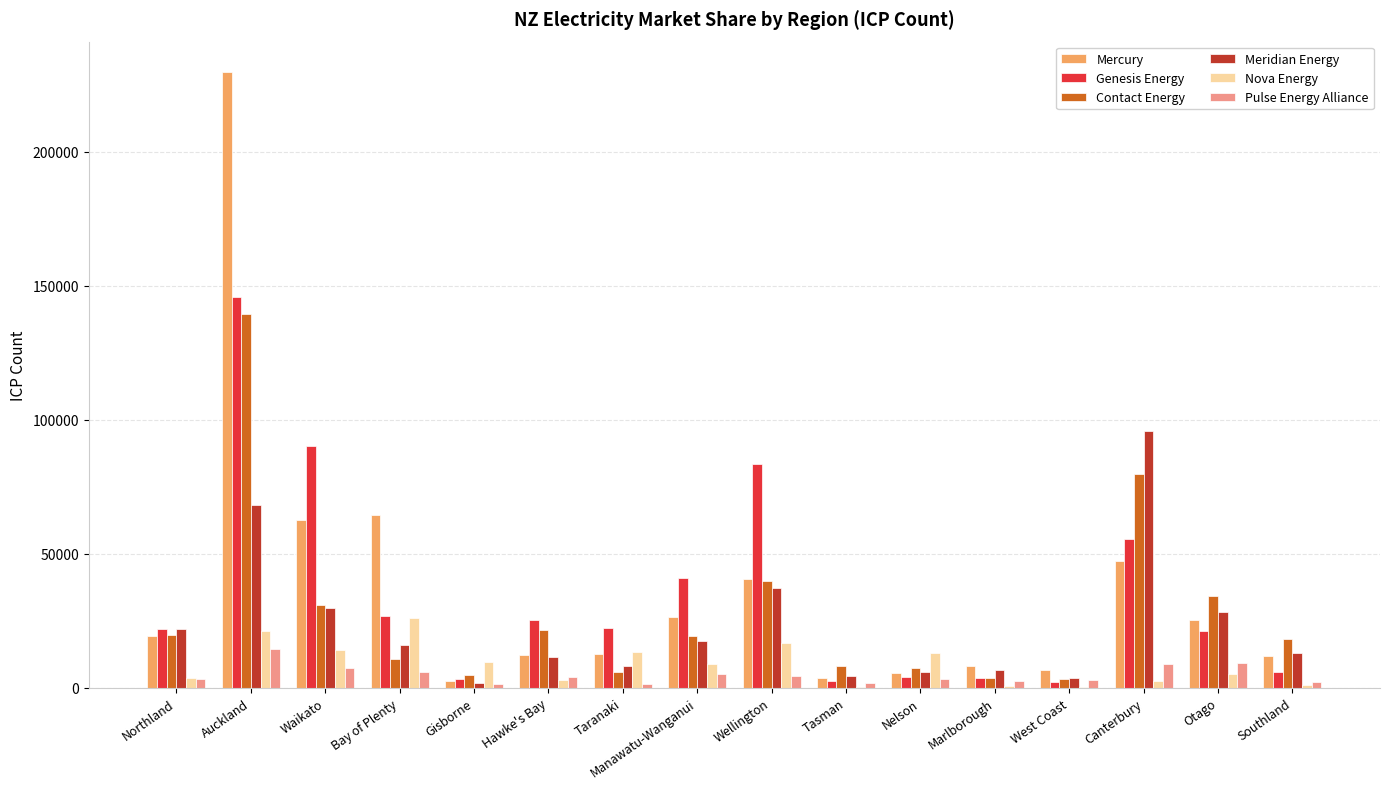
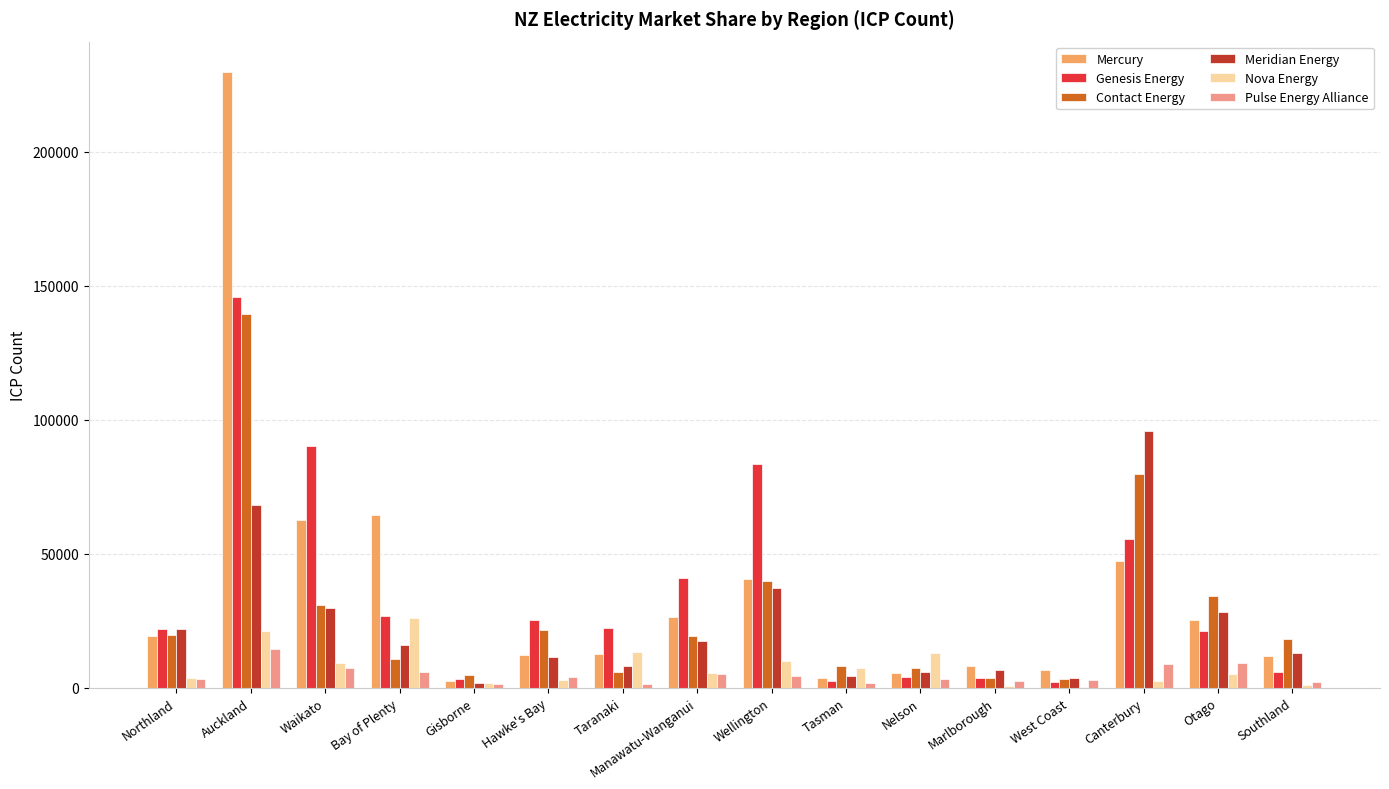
Nova Energy, Waikato: 14000 -> 9000
Nova Energy, Gisborne: 9000 -> 2000
Nova Energy, Manawatu-Wanganui: 9000 -> 5000
Nova Energy, Wellington: 17000 -> 10000
Nova Energy, Tasman: 0 -> 7000
